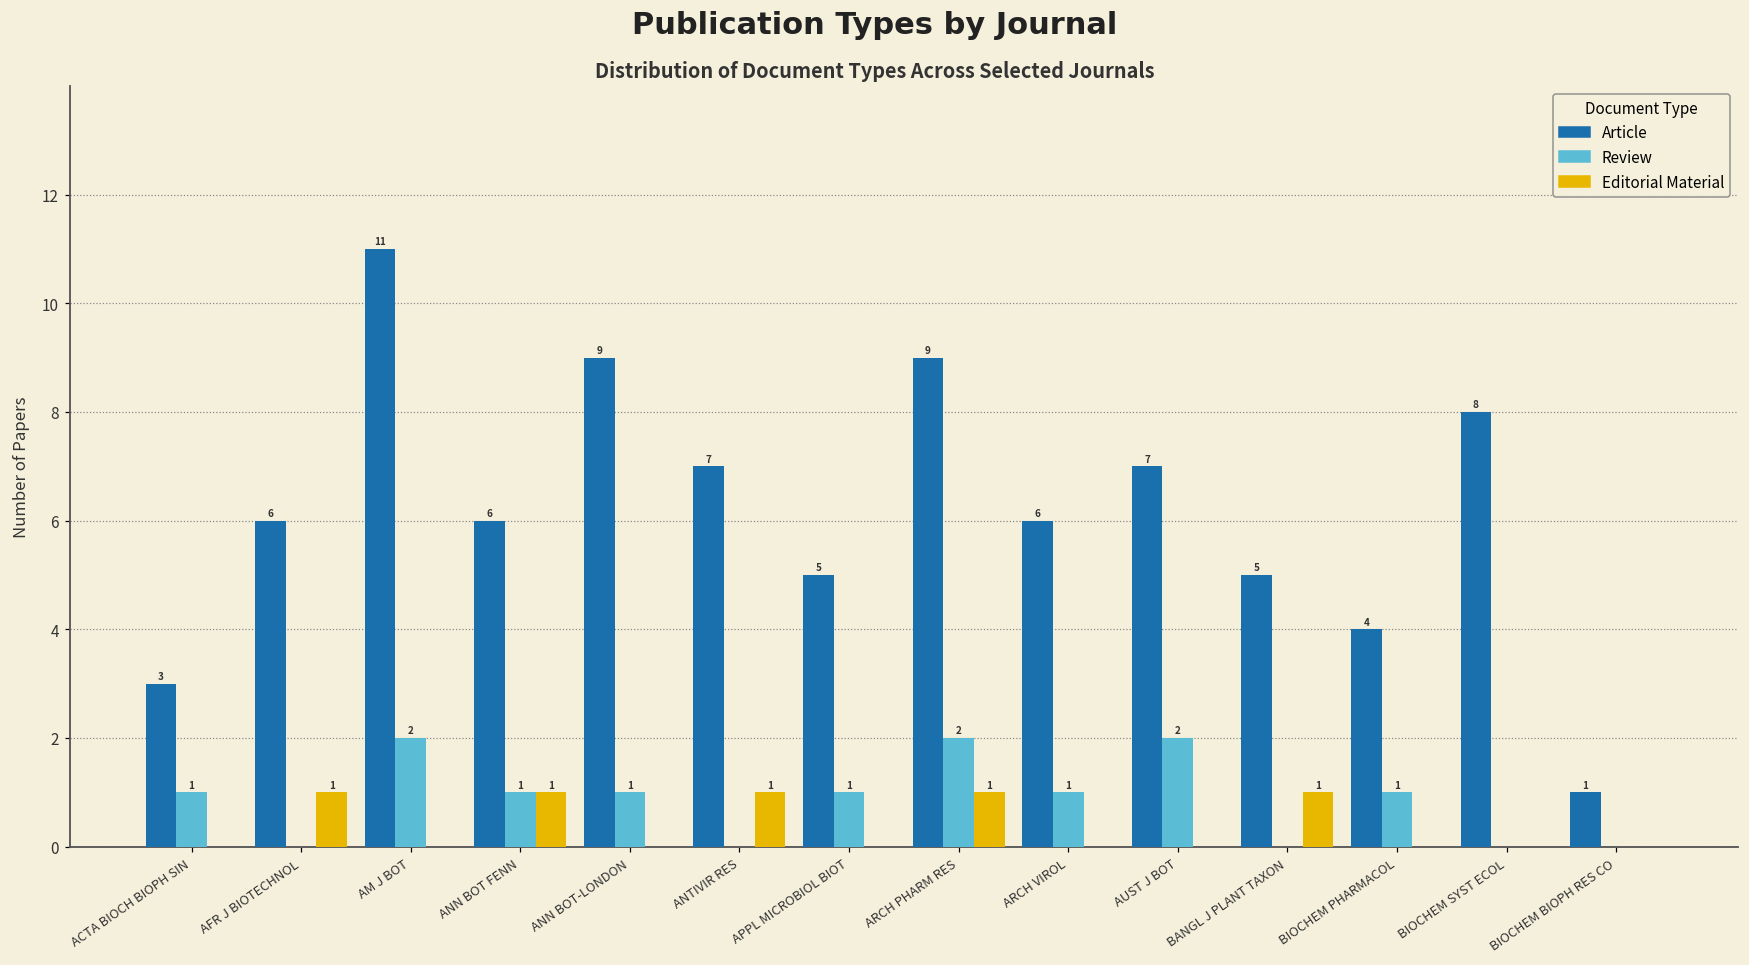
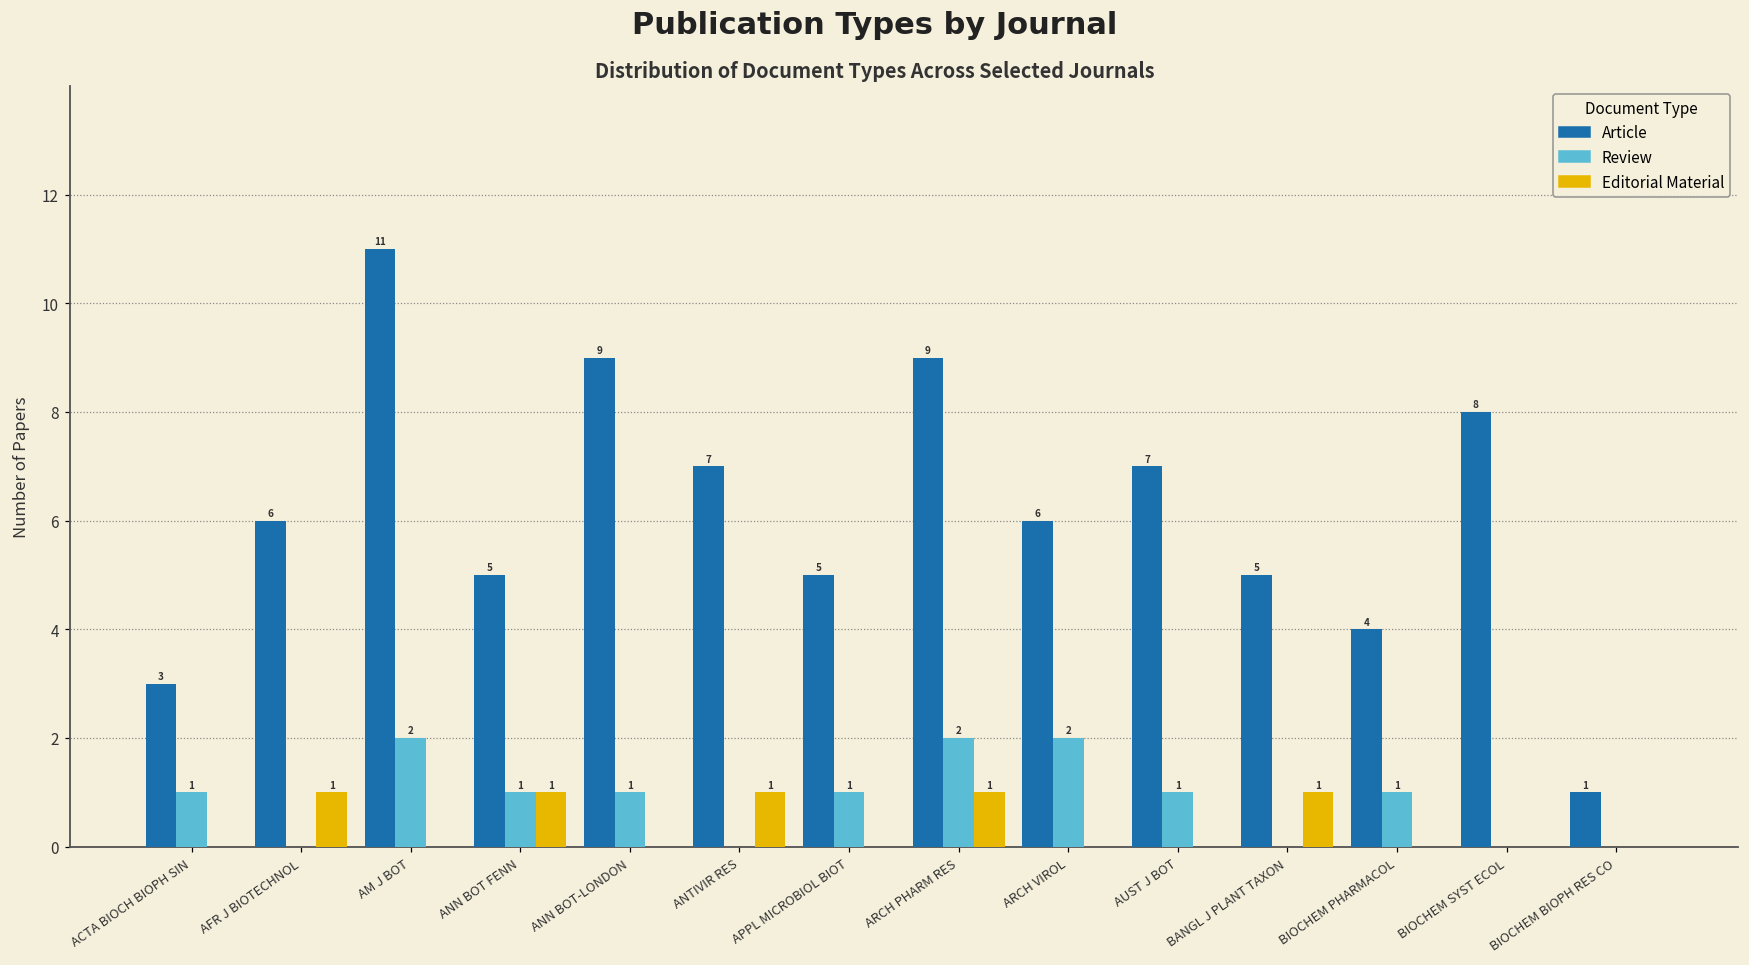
Article, ANN BOT FENN: 6 -> 5
Review, ARCH VIROL: 1 -> 2
Review, AUST J BOT: 2 -> 1
